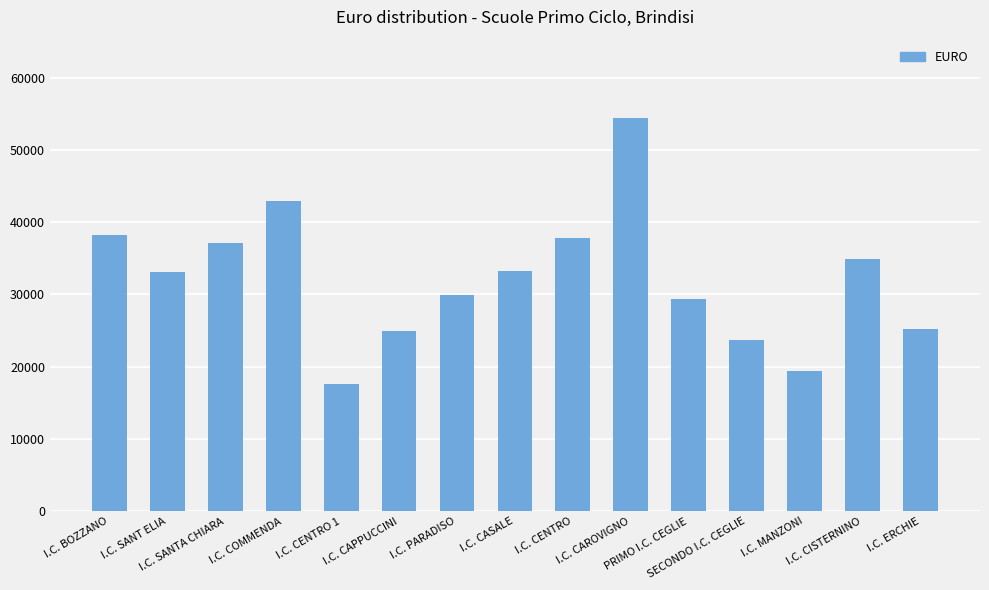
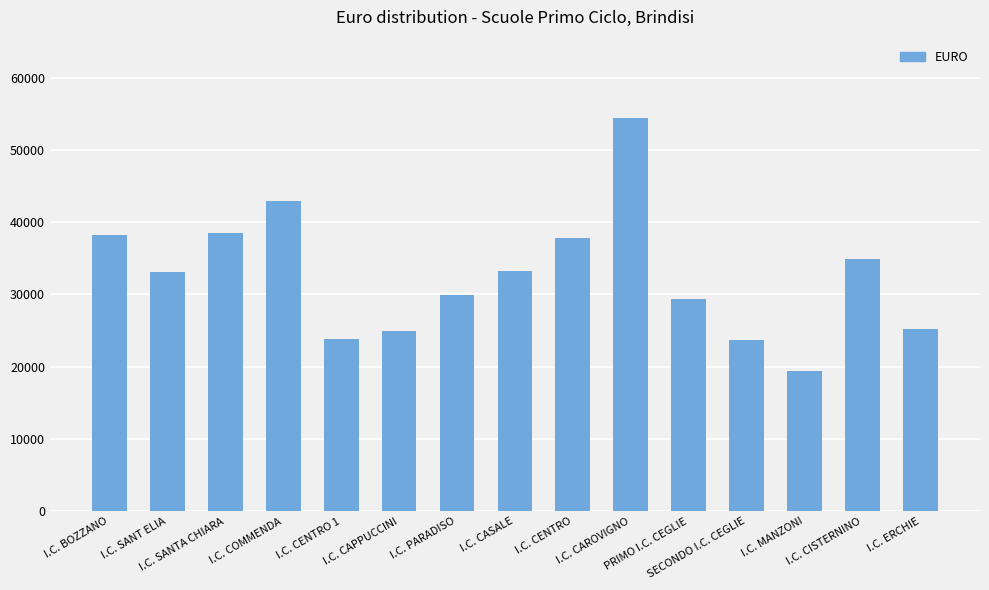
I.C. SANTA CHIARA: 37000 -> 39000
I.C. CENTRO 1: 18000 -> 24000
